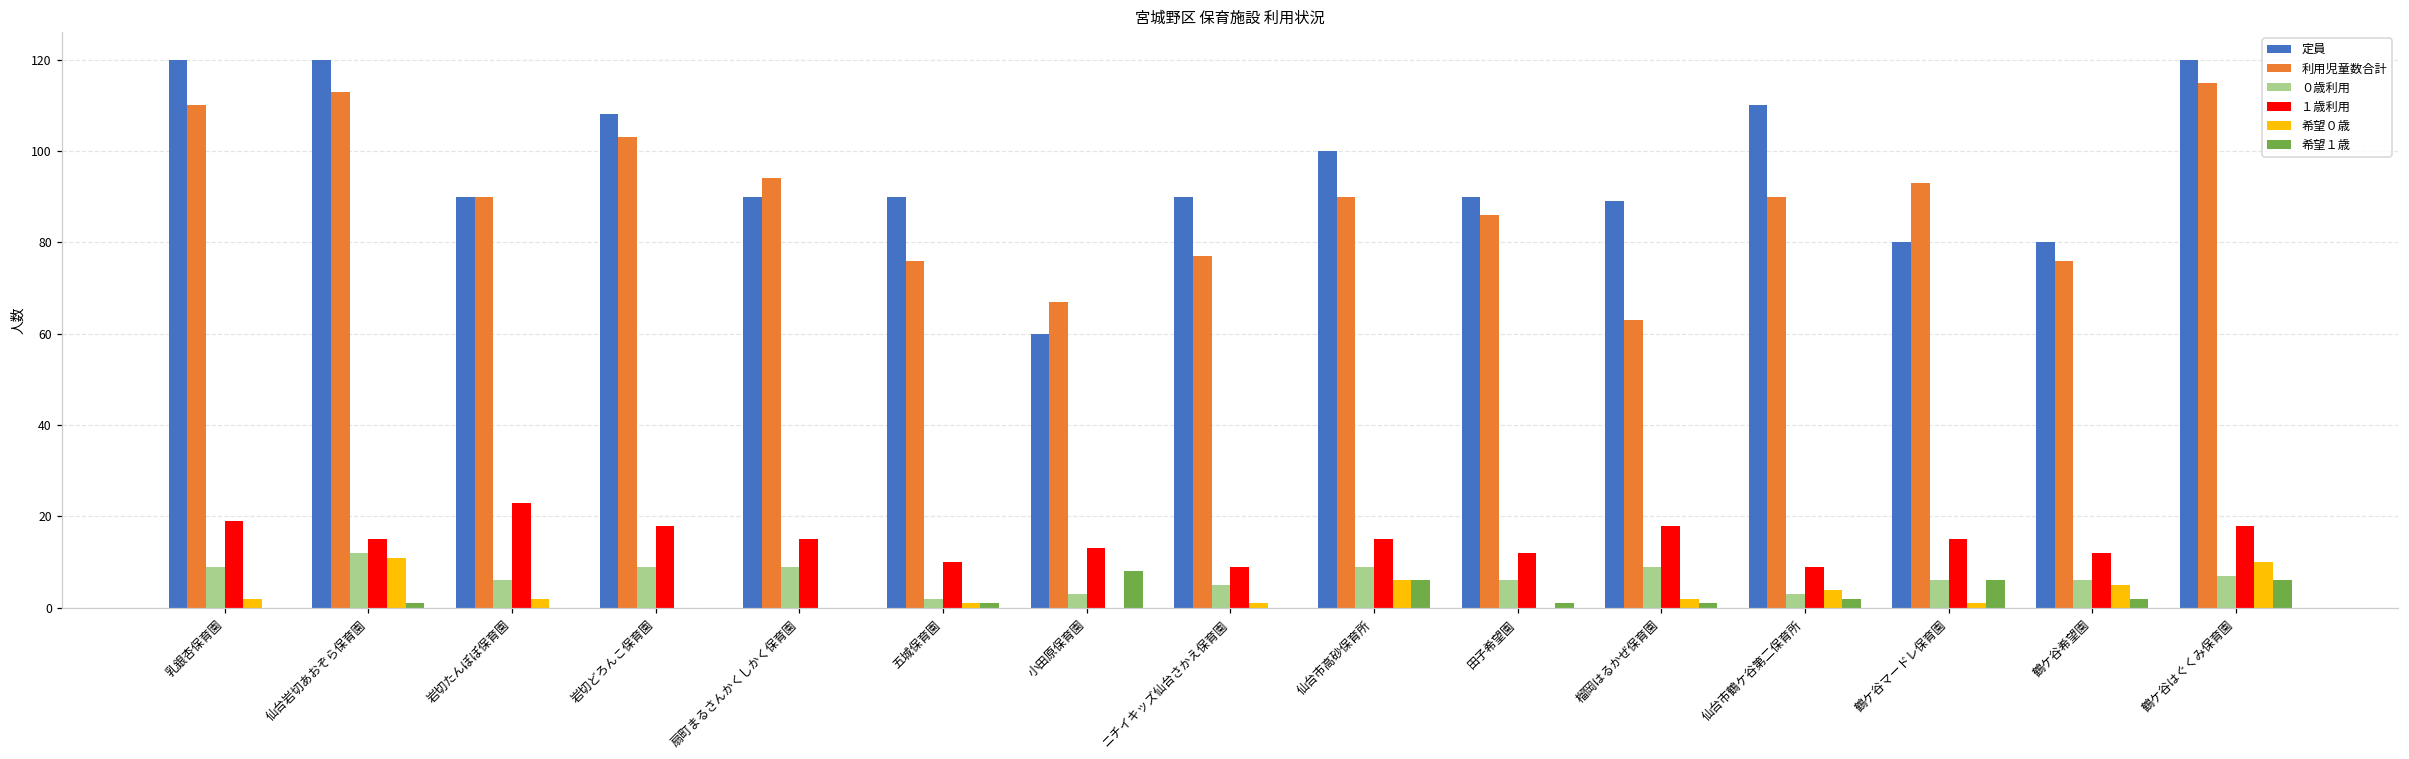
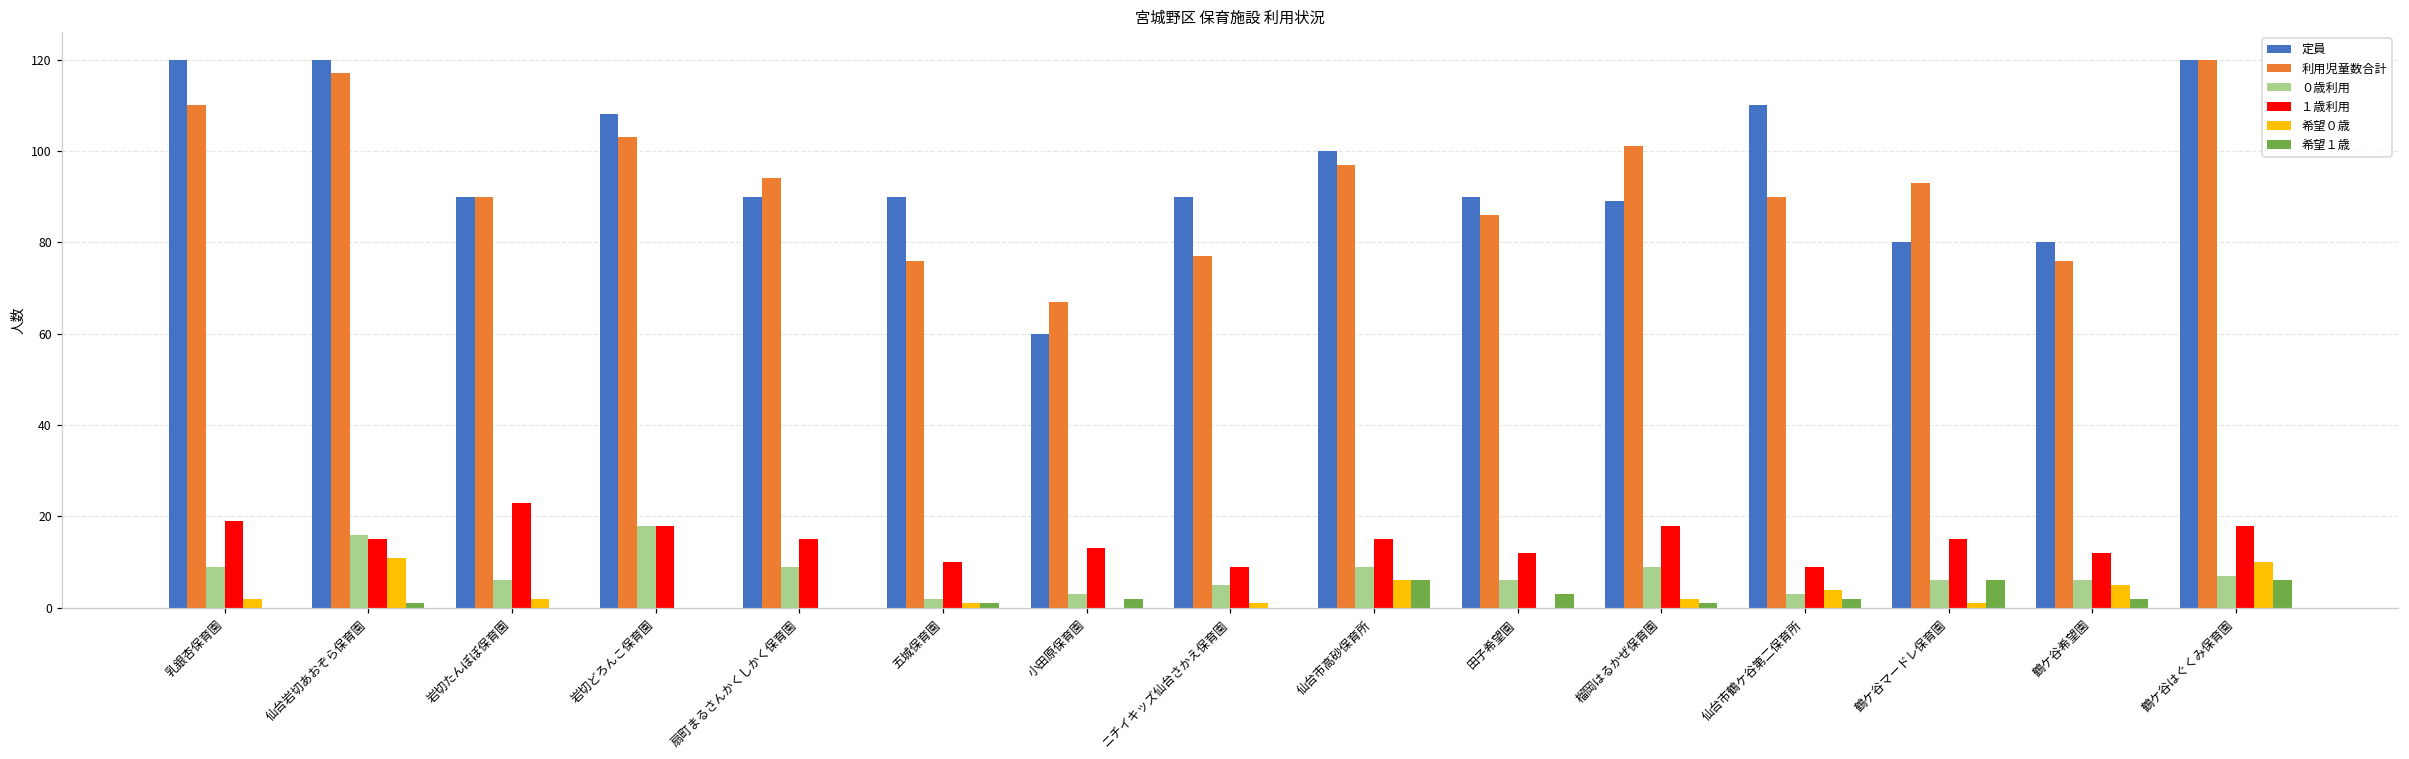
利用児童数合計, 仙台岩切あおぞら保育園: 113 -> 117
０歳利用, 仙台岩切あおぞら保育園: 12 -> 16
０歳利用, 岩切どろんこ保育園: 9 -> 18
希望１歳, 小田原保育園: 8 -> 2
利用児童数合計, 仙台市高砂保育所: 90 -> 97
希望１歳, 田子希望園: 1 -> 3
利用児童数合計, 榴岡はるかぜ保育園: 63 -> 101
利用児童数合計, 鶴ケ谷はぐくみ保育園: 115 -> 120
